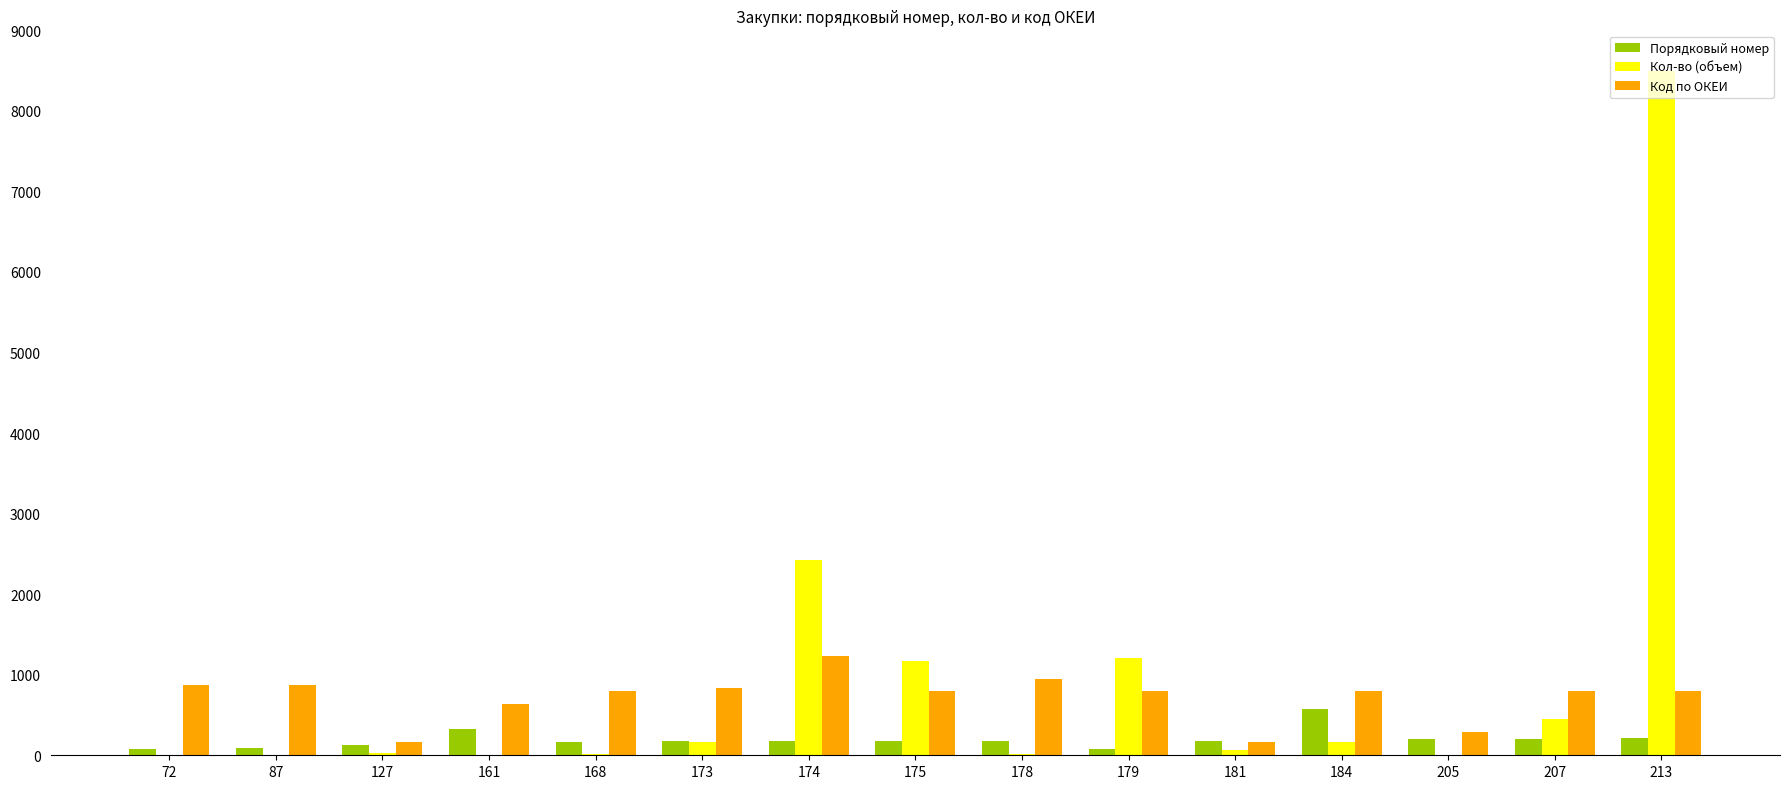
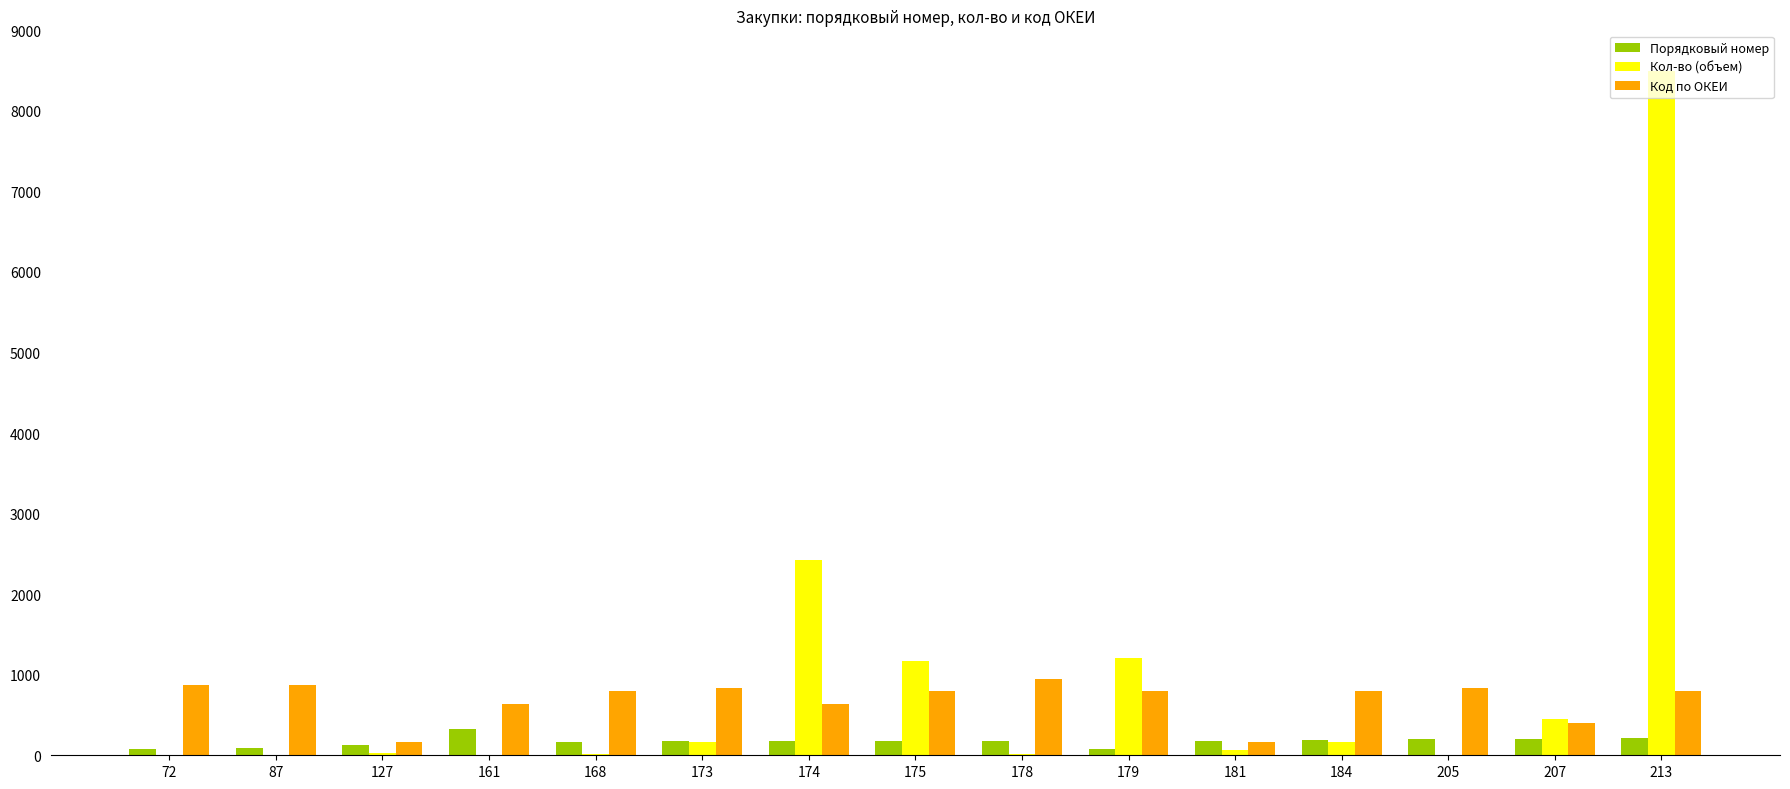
Код по ОКЕИ, 174: 1200 -> 600
Порядковый номер, 184: 600 -> 200
Код по ОКЕИ, 205: 300 -> 800
Код по ОКЕИ, 207: 800 -> 400
